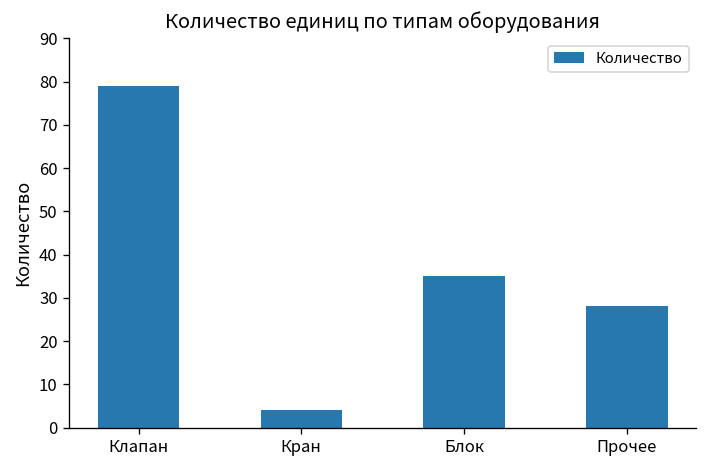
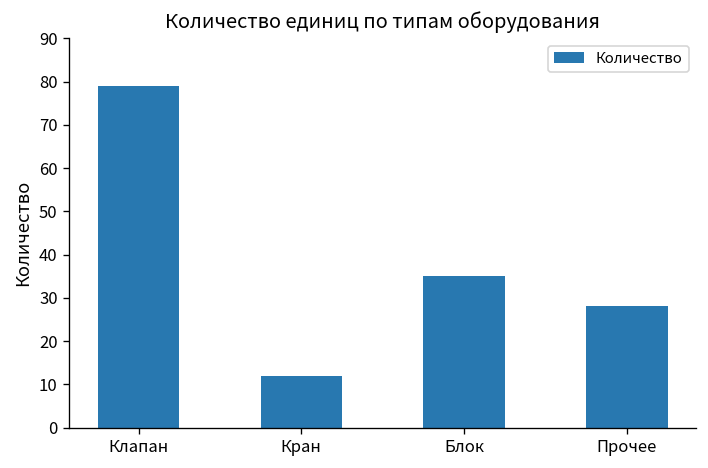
Кран: 4 -> 12
